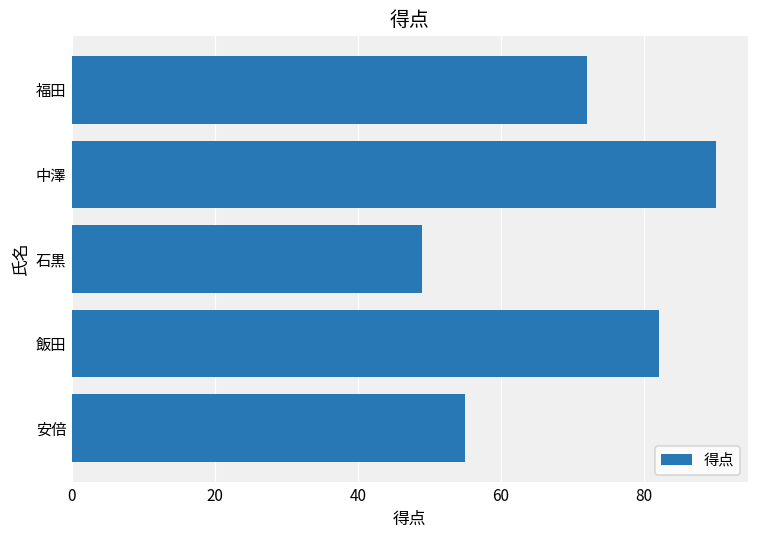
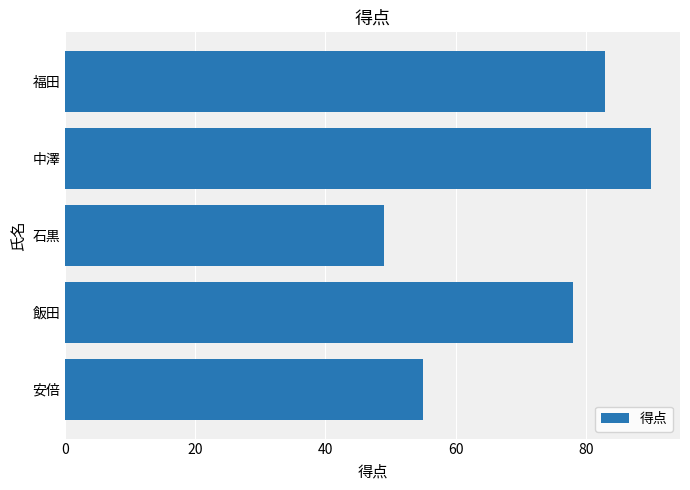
福田: 72 -> 83
飯田: 82 -> 78
